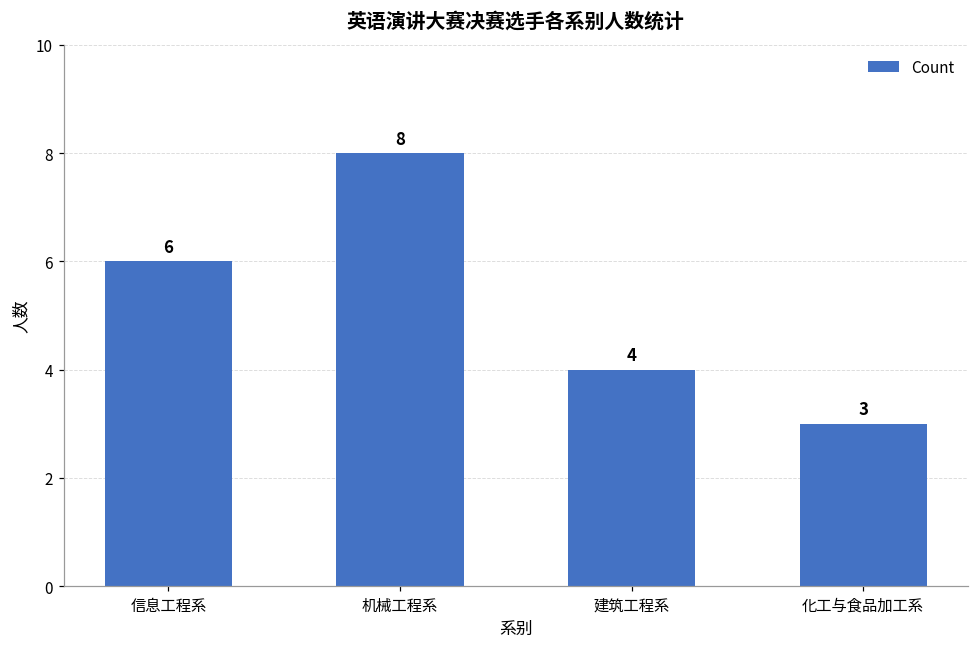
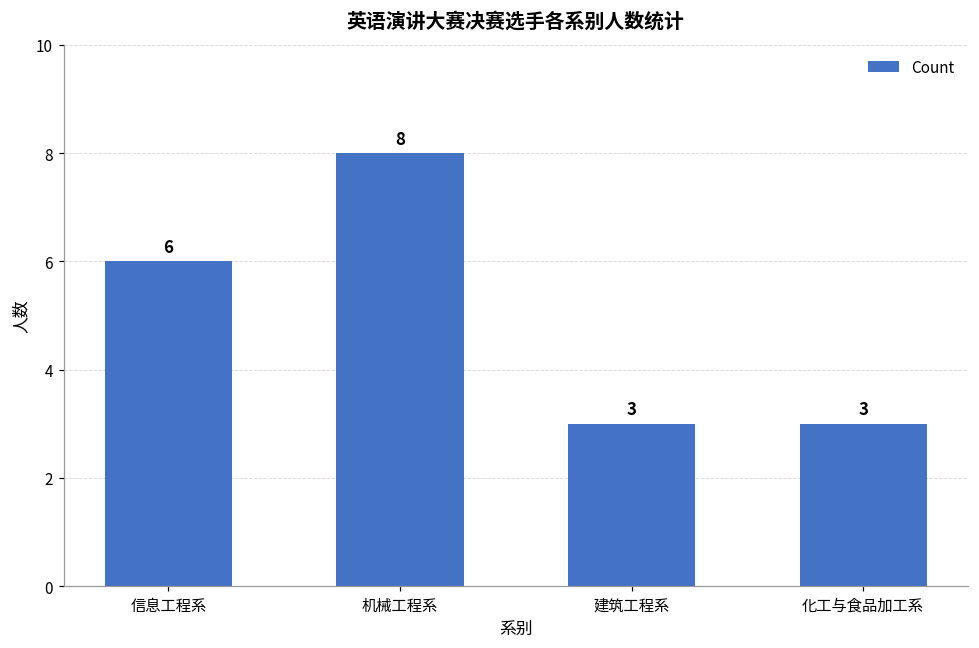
建筑工程系: 4 -> 3
